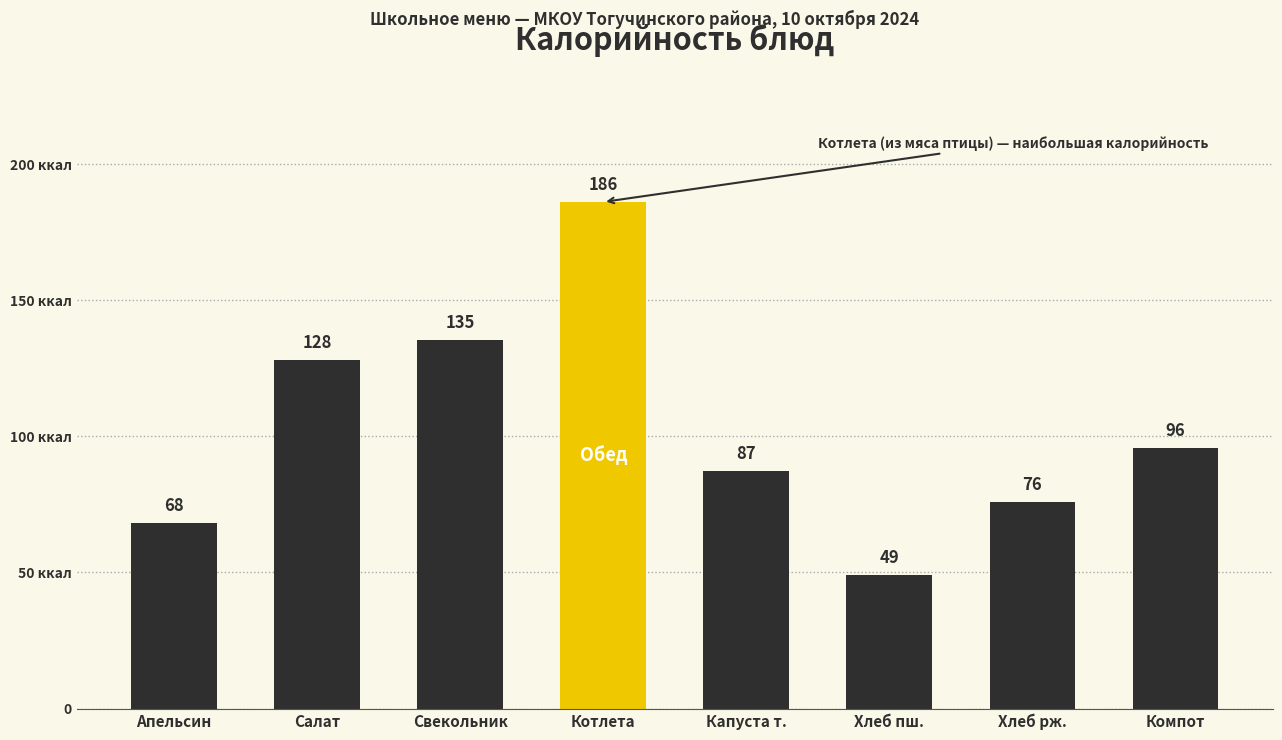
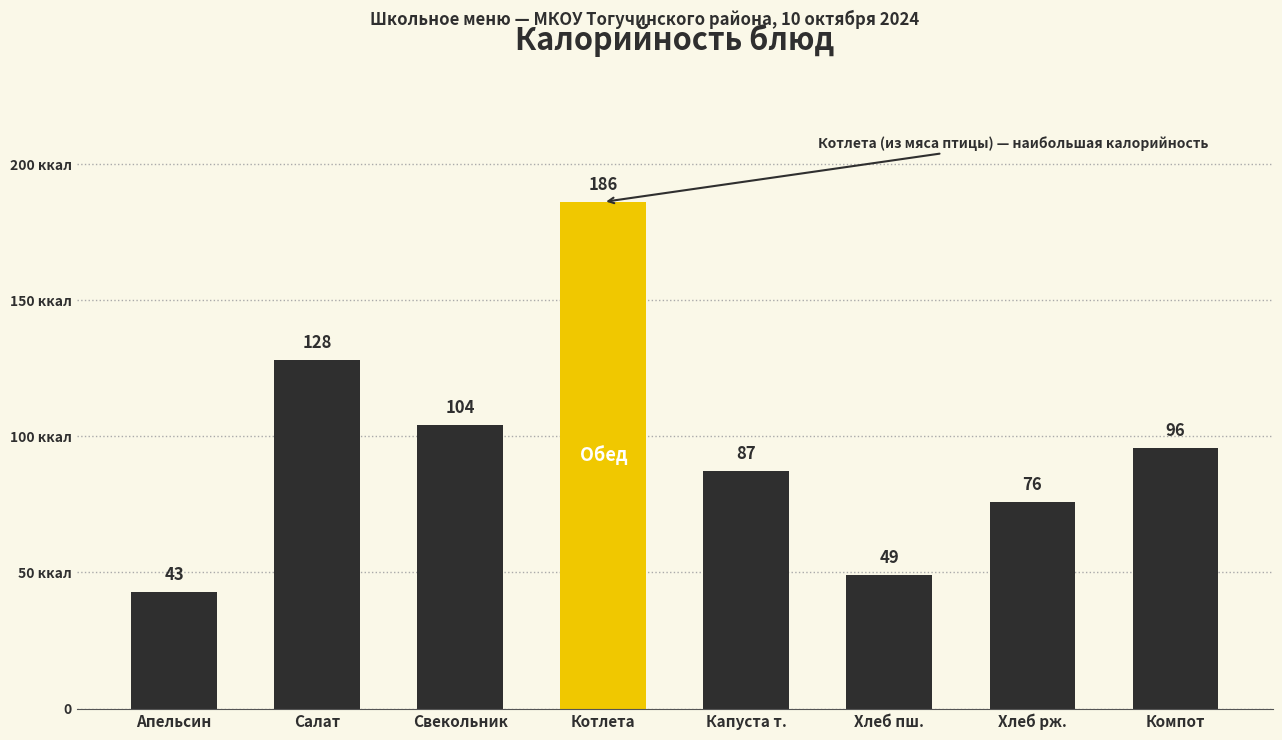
Апельсин: 68 -> 43
Свекольник: 135 -> 104
